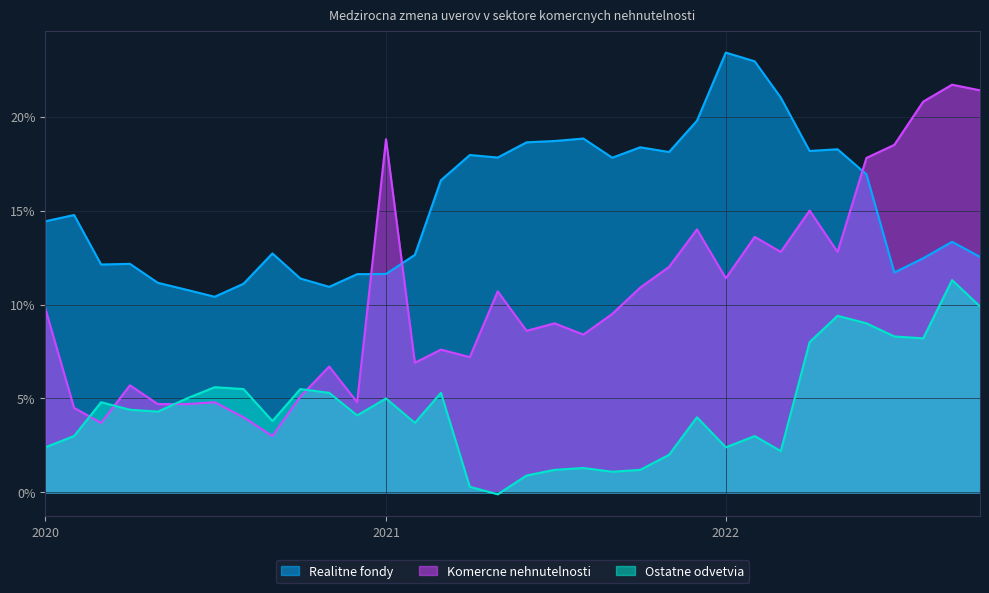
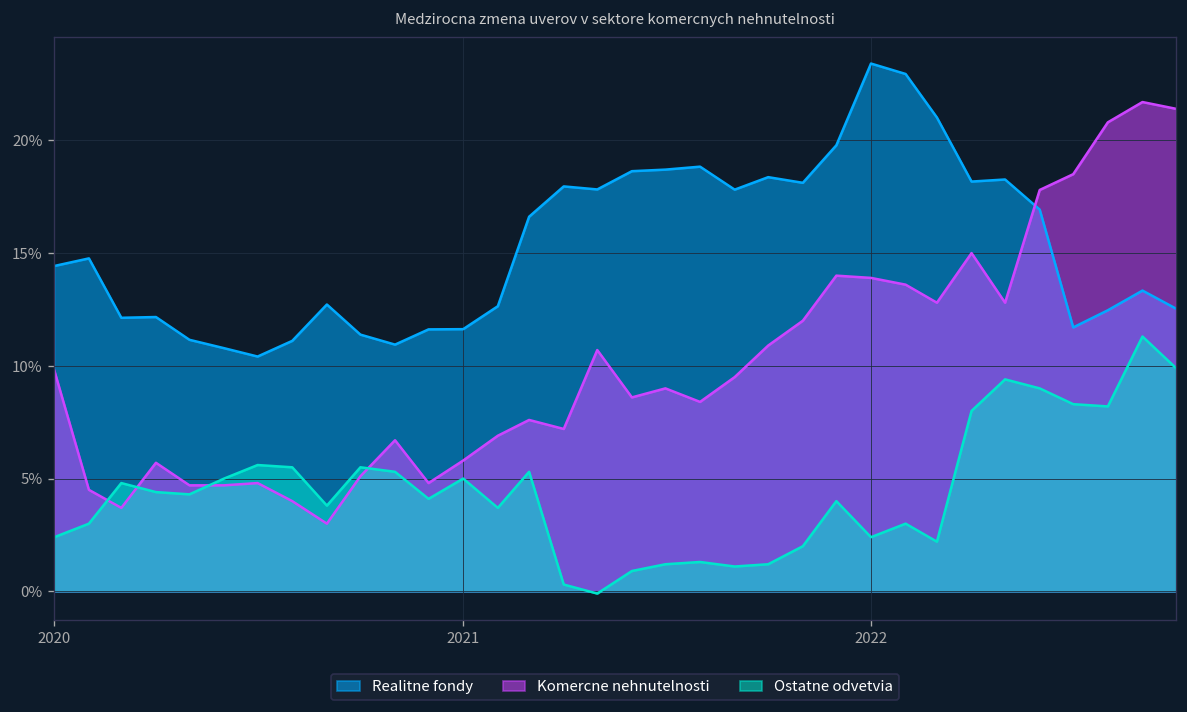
Komercne nehnutelnosti, 2021: 18.8% -> 5.8%
Komercne nehnutelnosti, 2022: 11.4% -> 13.9%
